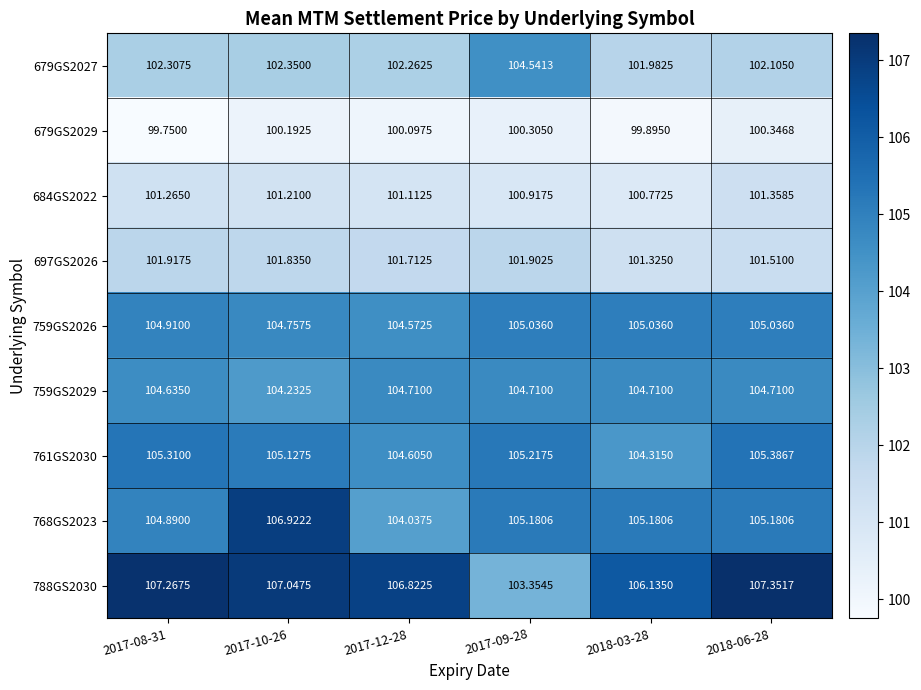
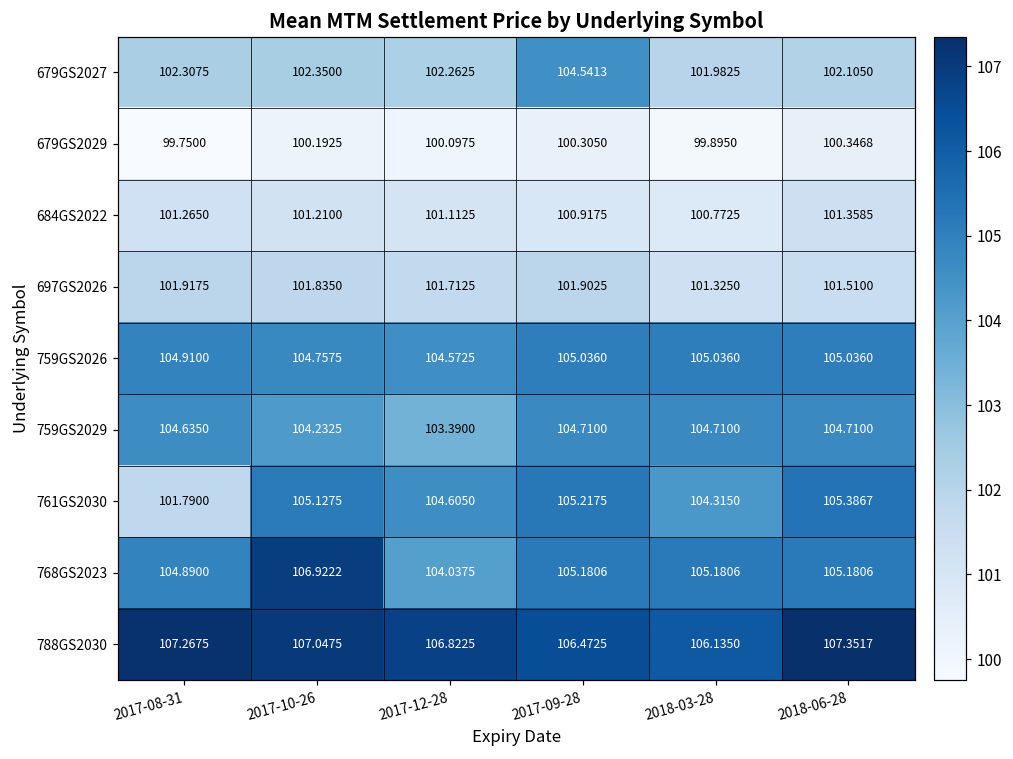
759GS2029, 2017-12-28: 104.7100 -> 103.3900
761GS2030, 2017-08-31: 105.3100 -> 101.7900
788GS2030, 2017-09-28: 103.3545 -> 106.4725
